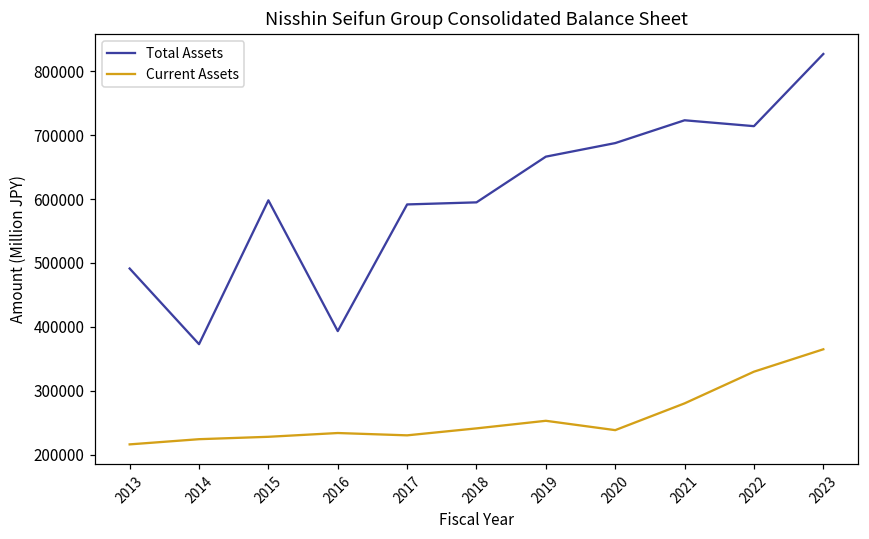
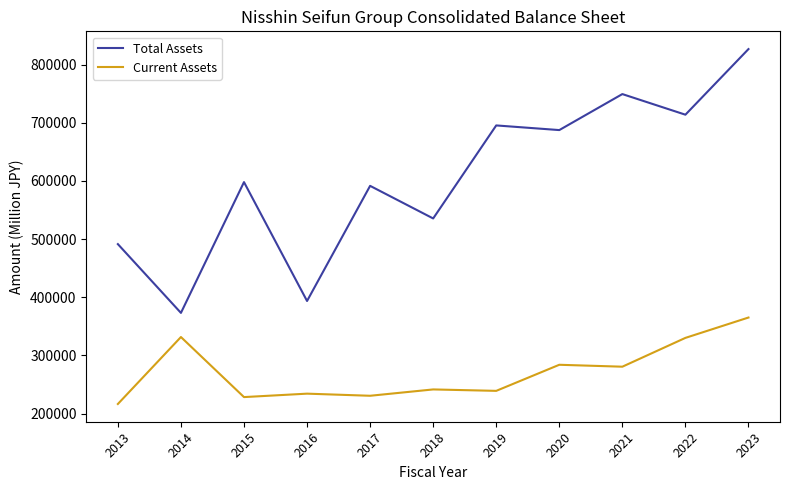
Current Assets, 2014: 220000 -> 330000
Total Assets, 2018: 590000 -> 540000
Total Assets, 2019: 670000 -> 700000
Current Assets, 2019: 250000 -> 240000
Current Assets, 2020: 240000 -> 280000
Total Assets, 2021: 720000 -> 750000
